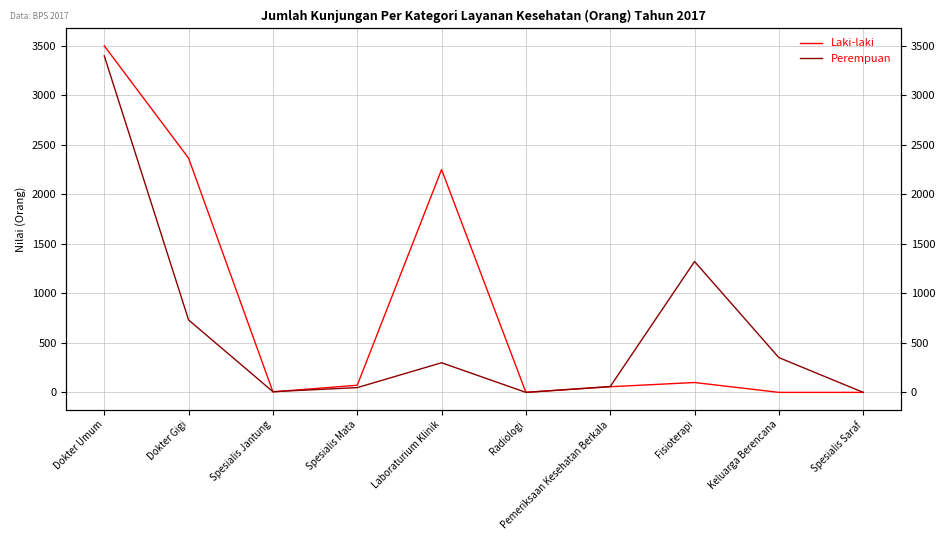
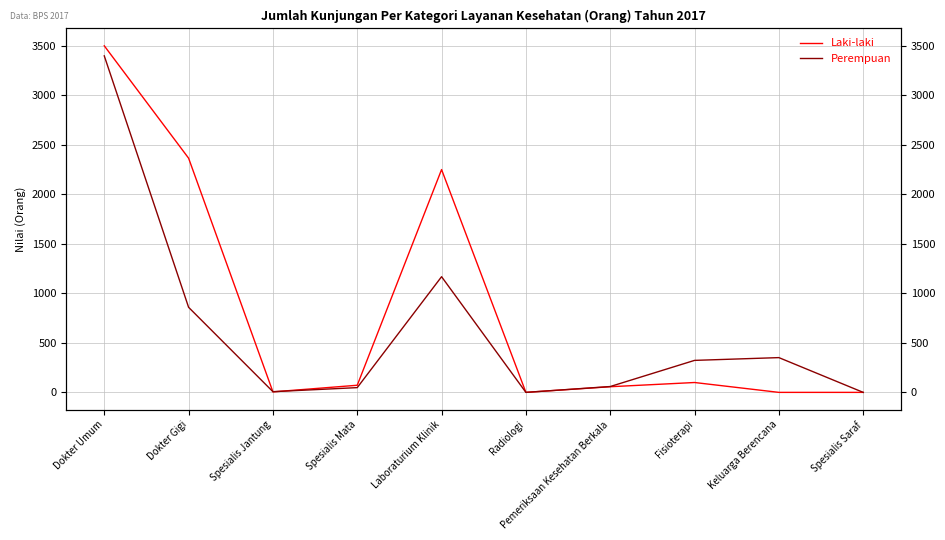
Perempuan, Dokter Gigi: 700 -> 900
Perempuan, Laboraturium Klinik: 300 -> 1200
Perempuan, Fisioterapi: 1300 -> 300
